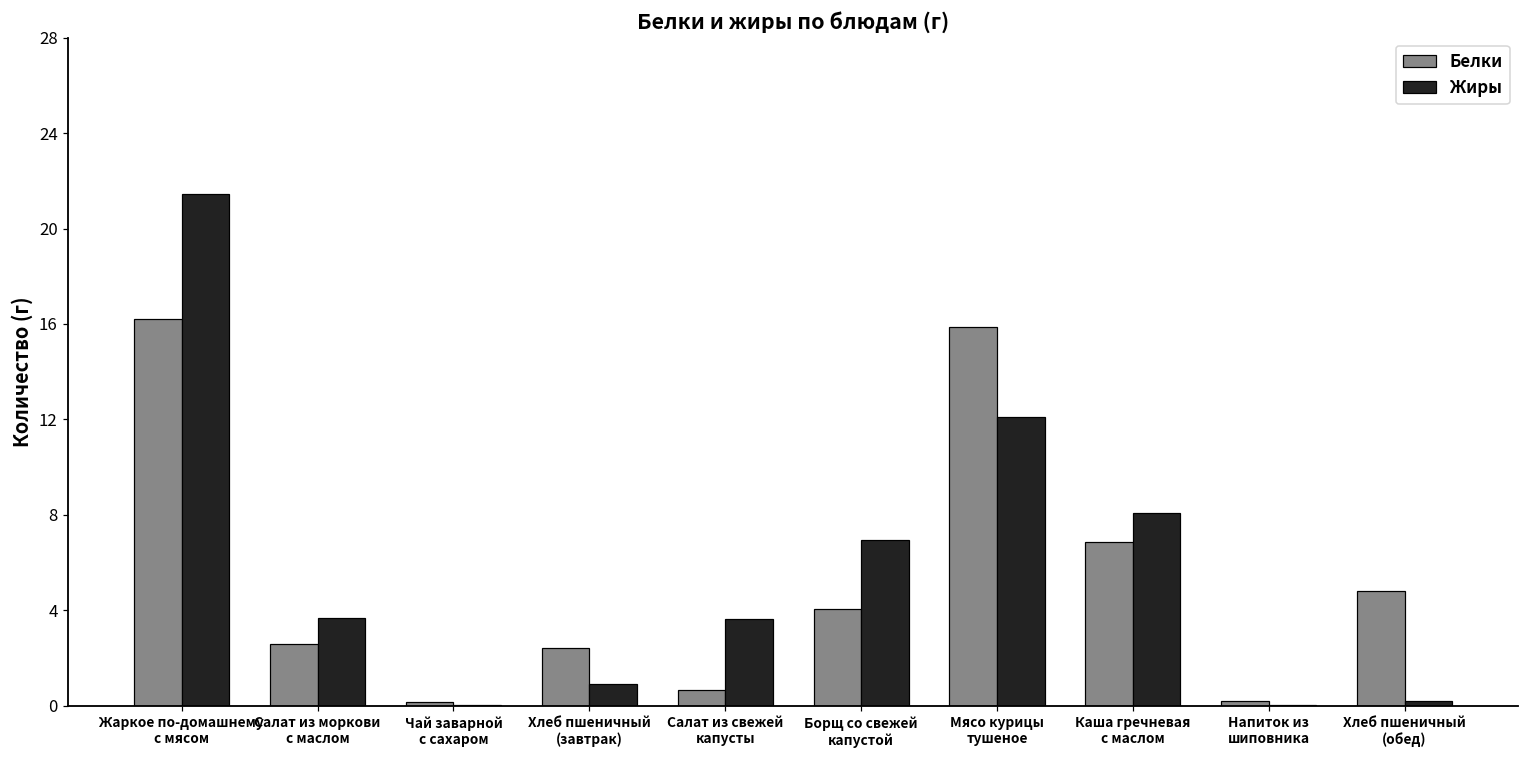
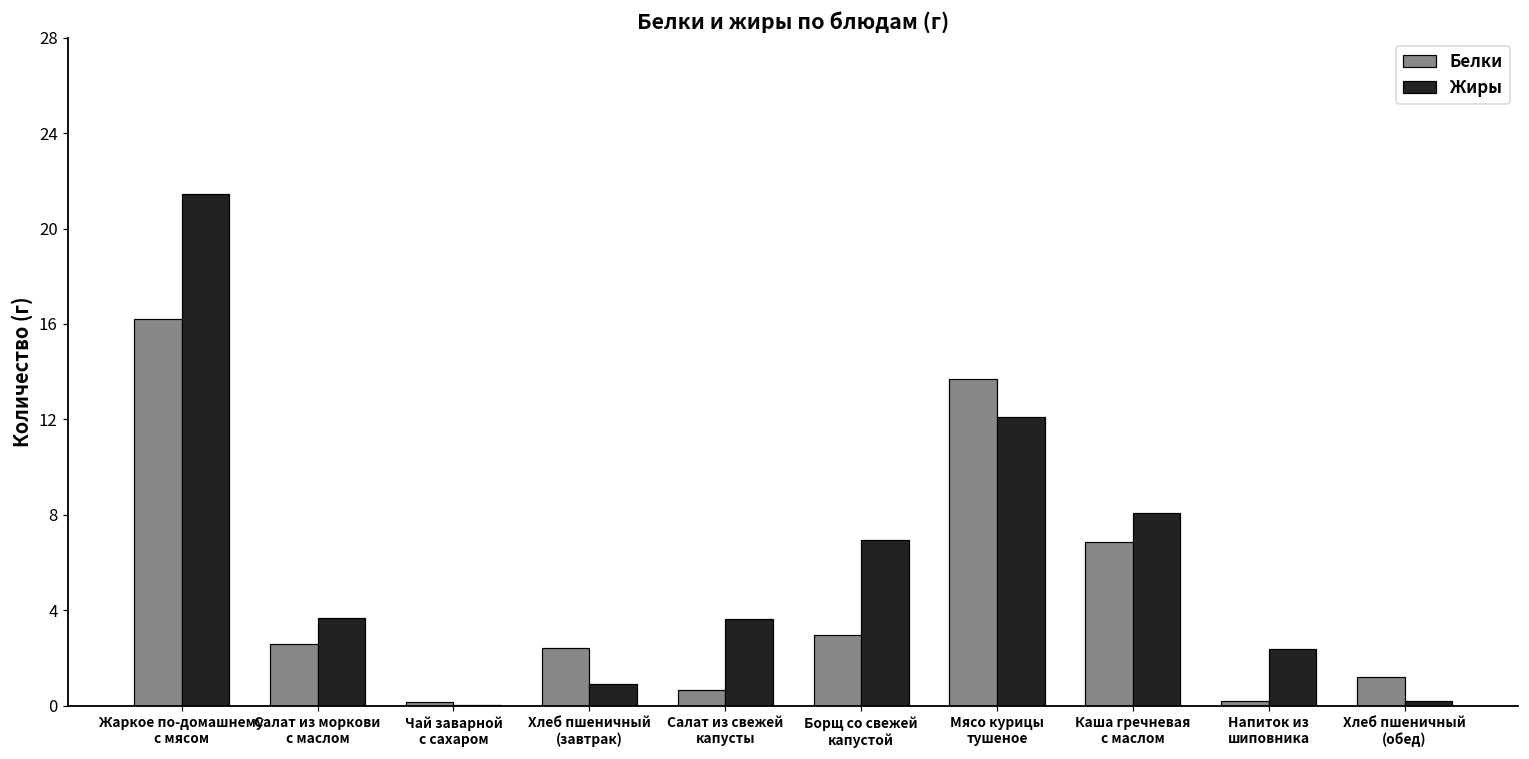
Белки, Борщ со свежей капустой: 4.1 -> 3.0
Белки, Мясо курицы тушеное: 15.9 -> 13.7
Жиры, Напиток из шиповника: 0.0 -> 2.4
Белки, Хлеб пшеничный (обед): 4.8 -> 1.2
